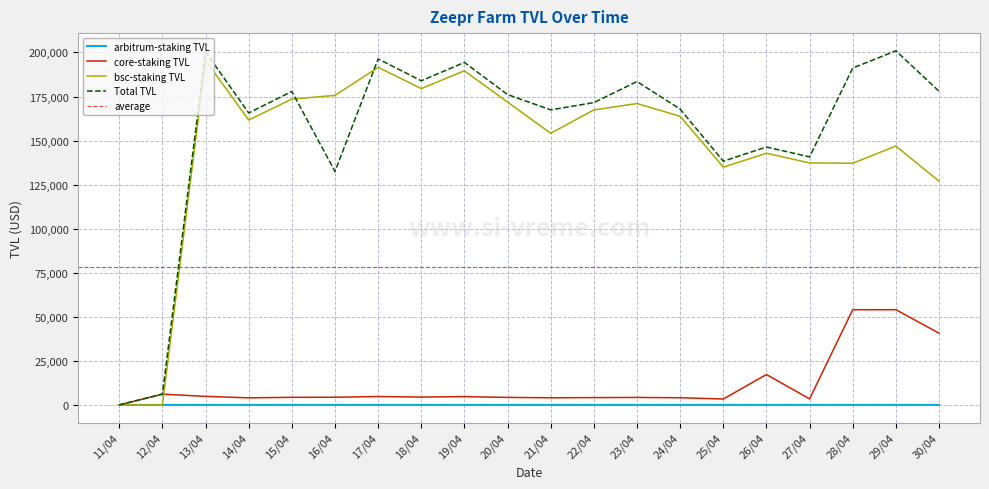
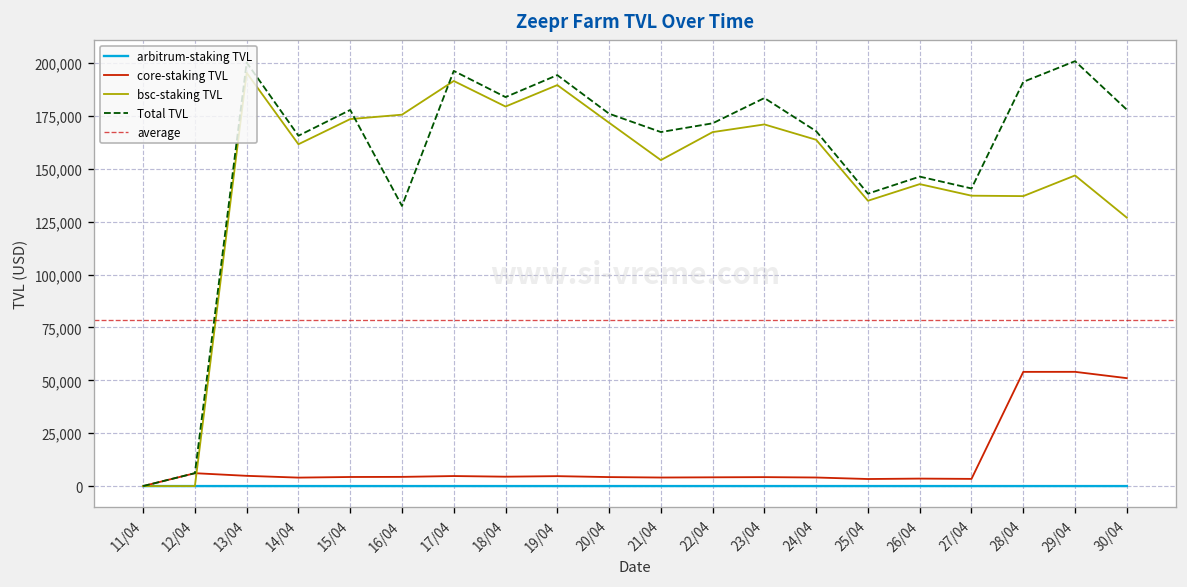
core-staking TVL, 26/04: 17,000 -> 4,000
core-staking TVL, 30/04: 41,000 -> 51,000
